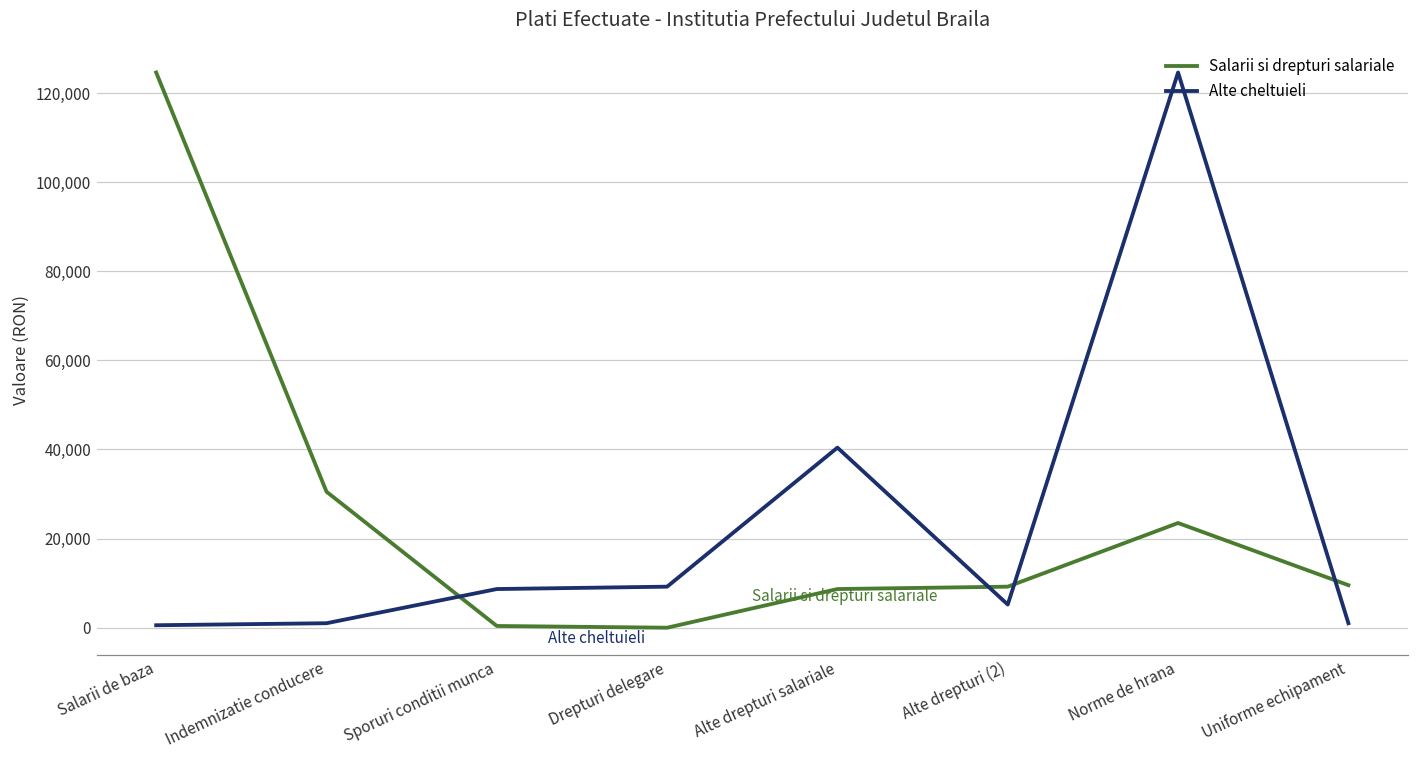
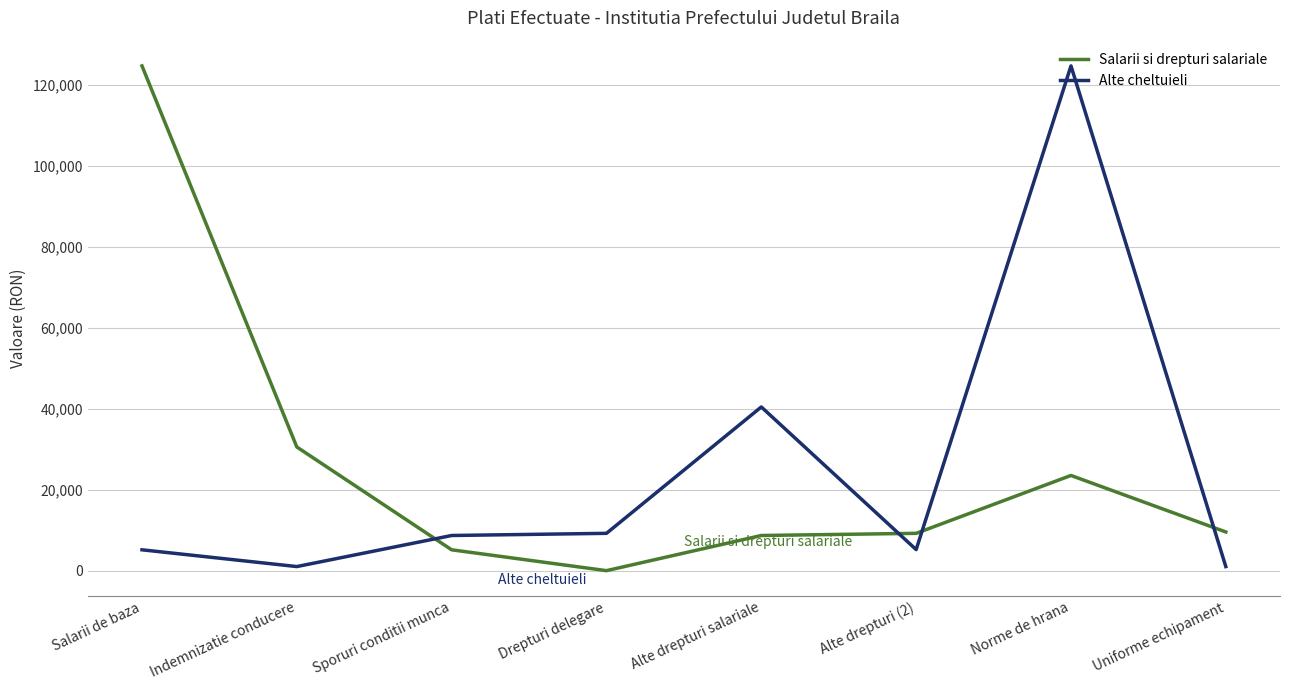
Alte cheltuieli, Salarii de baza: 1,000 -> 5,000
Salarii si drepturi salariale, Sporuri conditii munca: 0 -> 5,000
